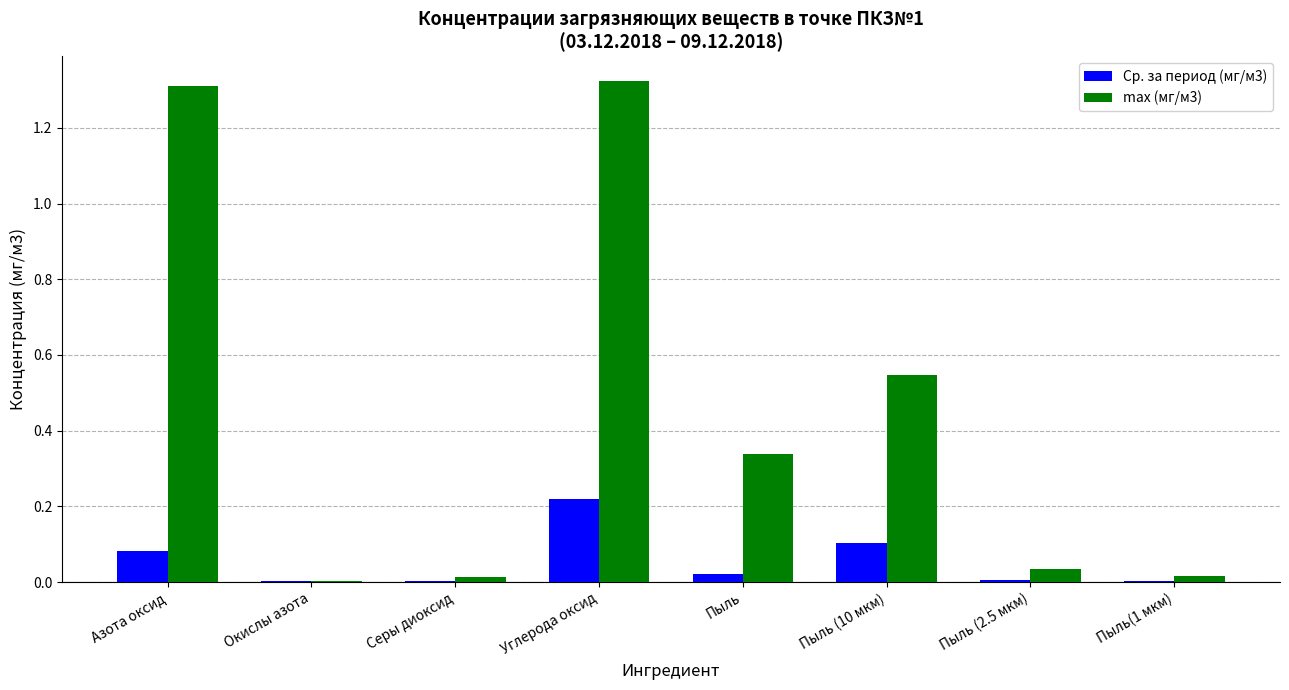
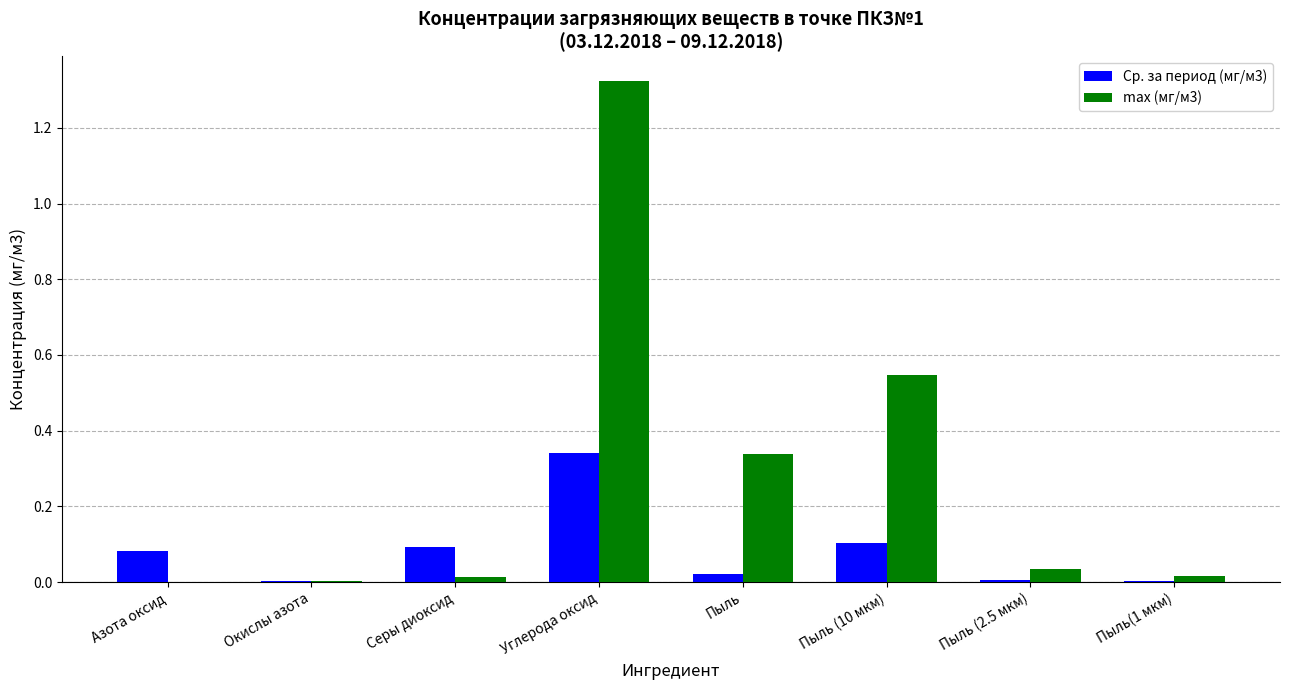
max (мг/м3), Азота оксид: 1.31 -> 0.00
Ср. за период (мг/м3), Серы диоксид: 0.00 -> 0.09
Ср. за период (мг/м3), Углерода оксид: 0.22 -> 0.34
